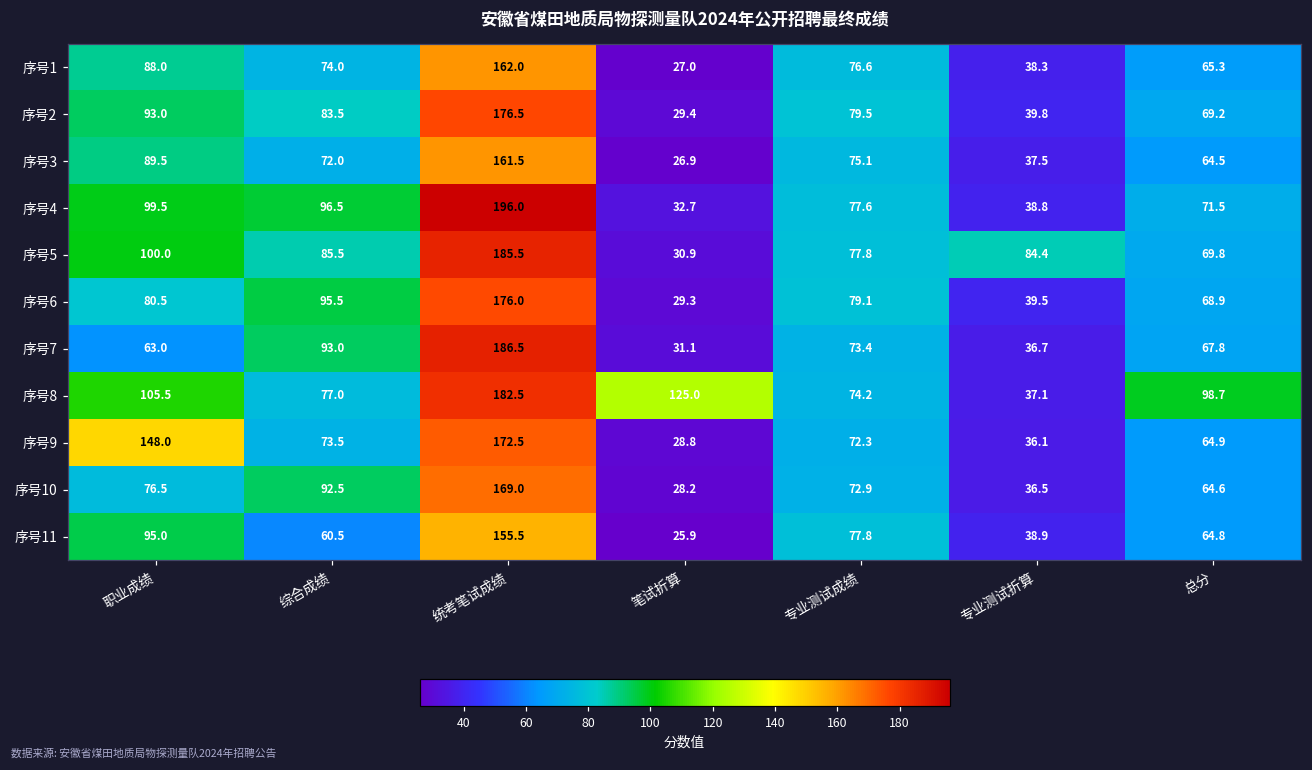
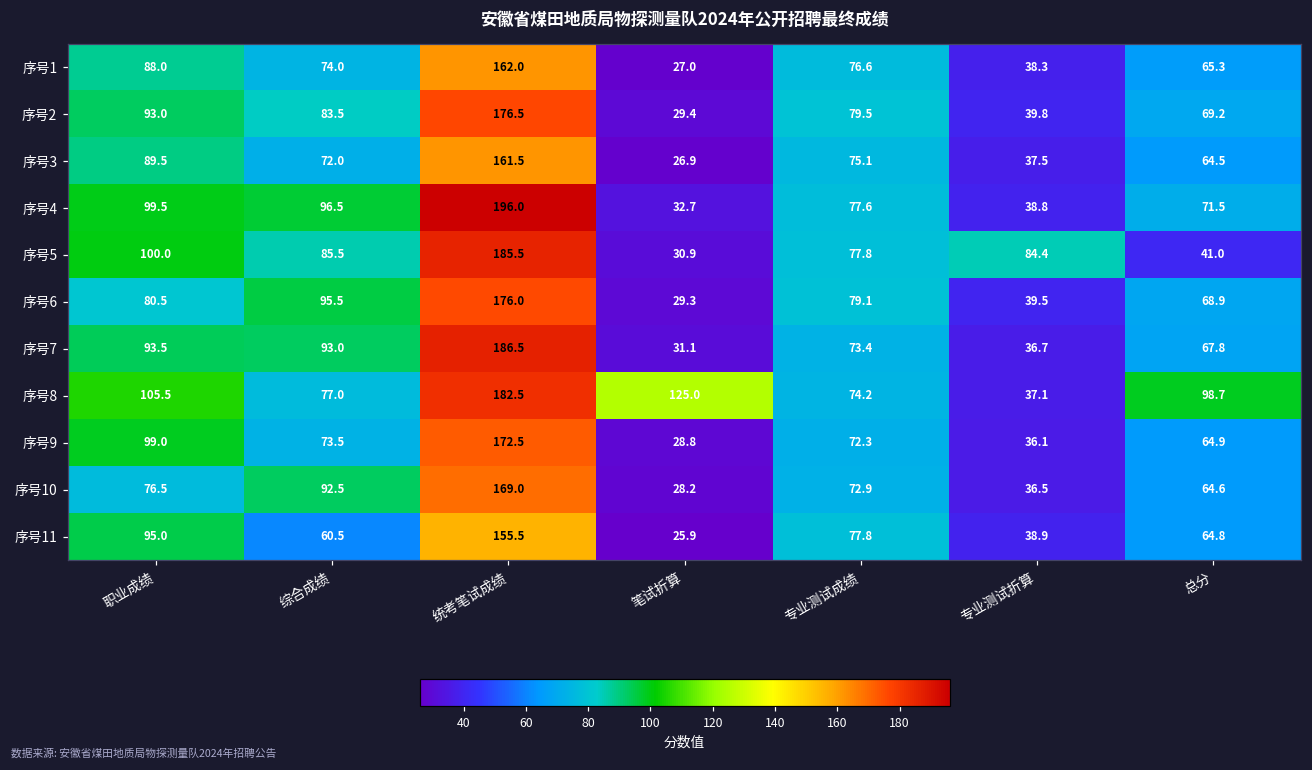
序号5, 总分: 69.8 -> 41.0
序号7, 职业成绩: 63.0 -> 93.5
序号9, 职业成绩: 148.0 -> 99.0
